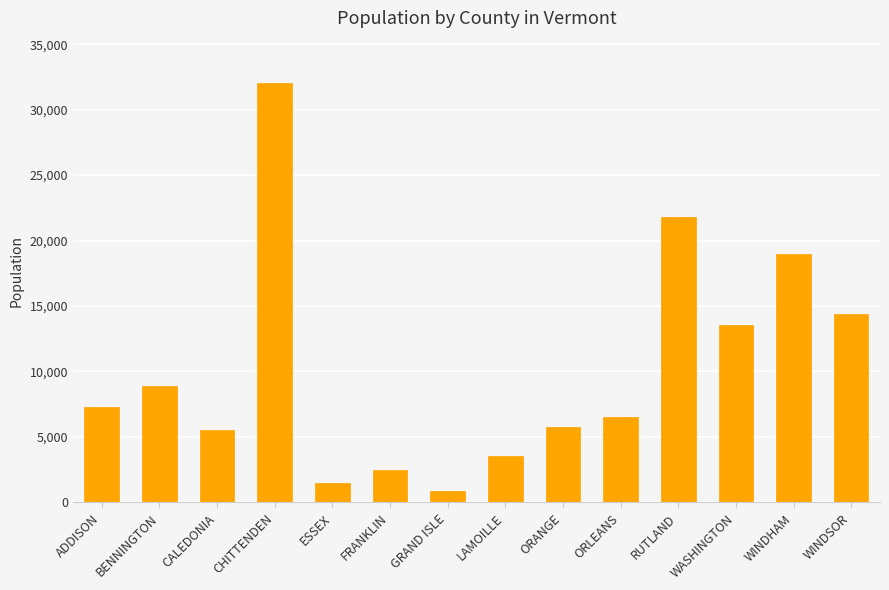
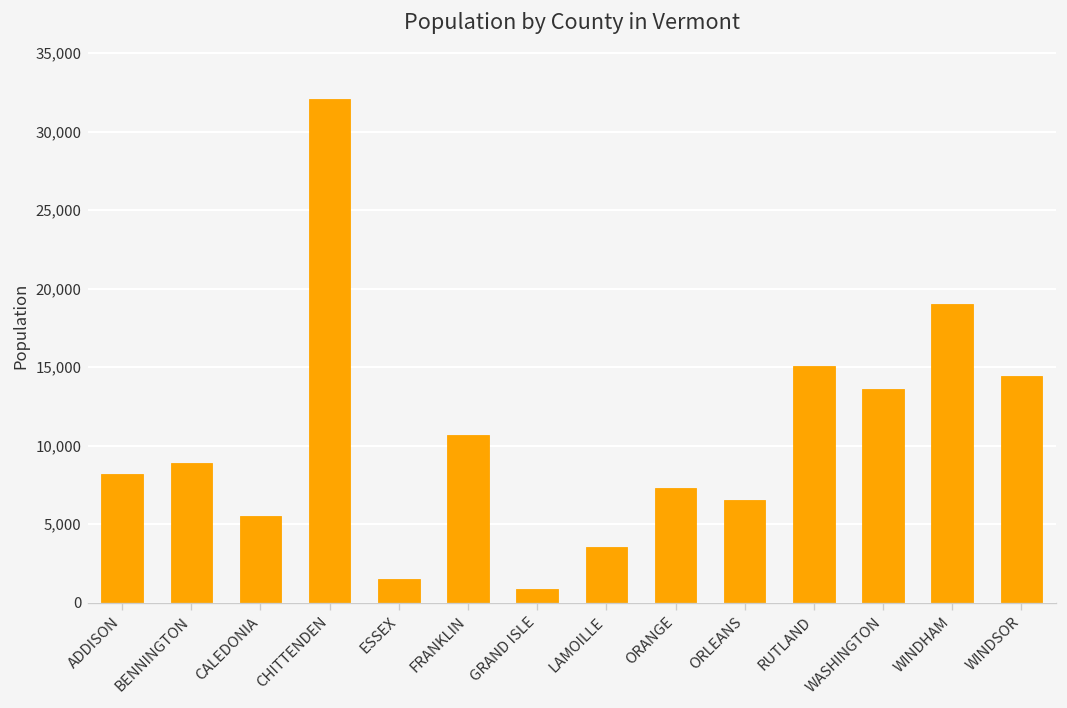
ADDISON: 7,300 -> 8,200
FRANKLIN: 2,500 -> 10,700
ORANGE: 5,700 -> 7,300
RUTLAND: 21,800 -> 15,100
